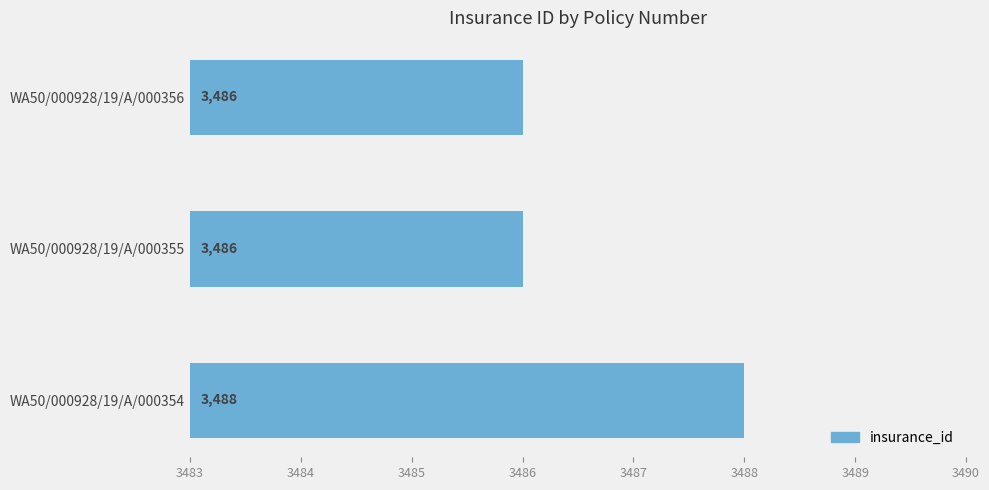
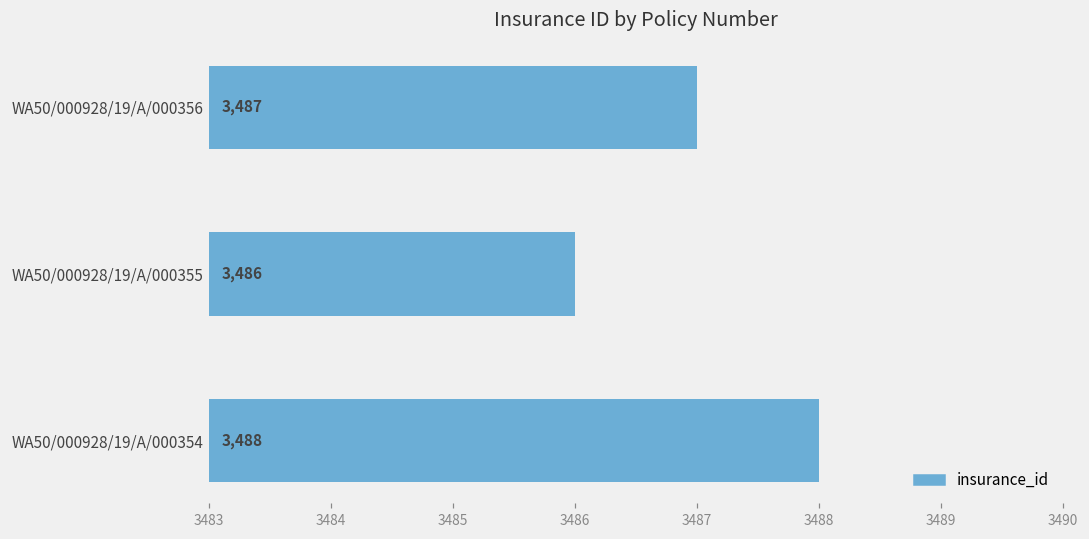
WA50/000928/19/A/000356: 3,486 -> 3,487
